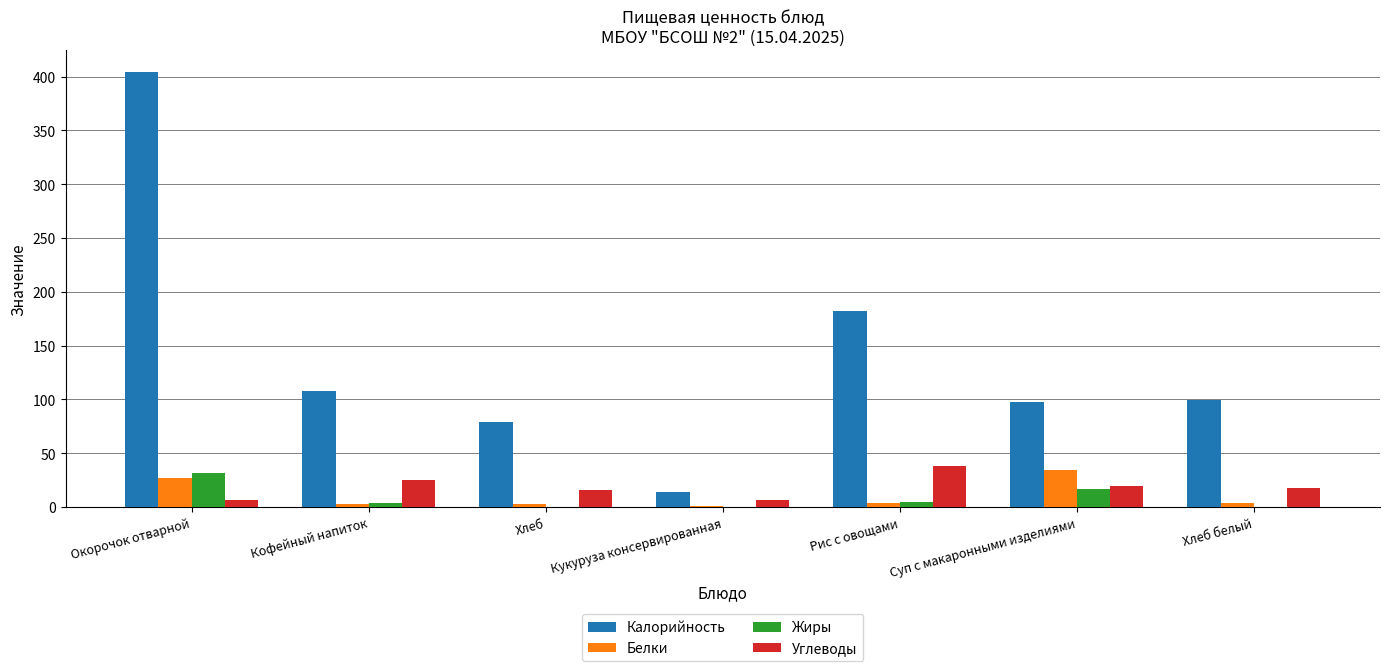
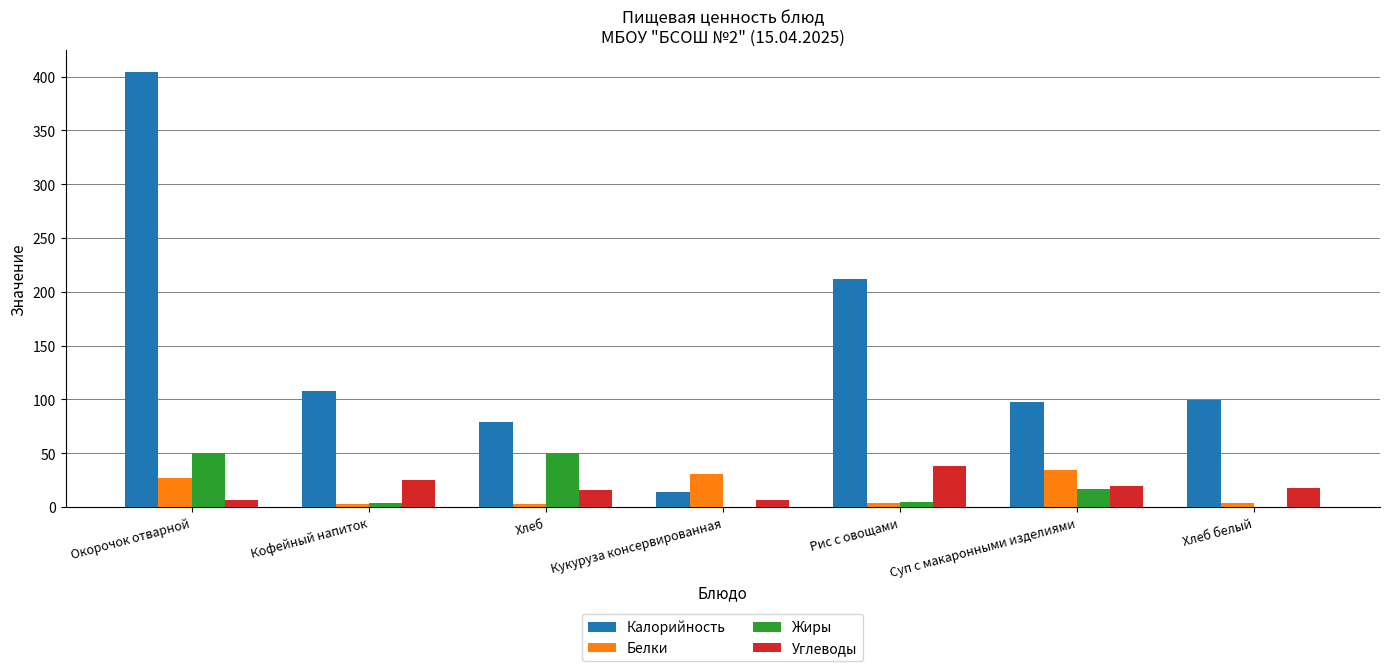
Жиры, Окорочок отварной: 31 -> 50
Жиры, Хлеб: 0 -> 50
Белки, Кукуруза консервированная: 1 -> 31
Калорийность, Рис с овощами: 183 -> 212
